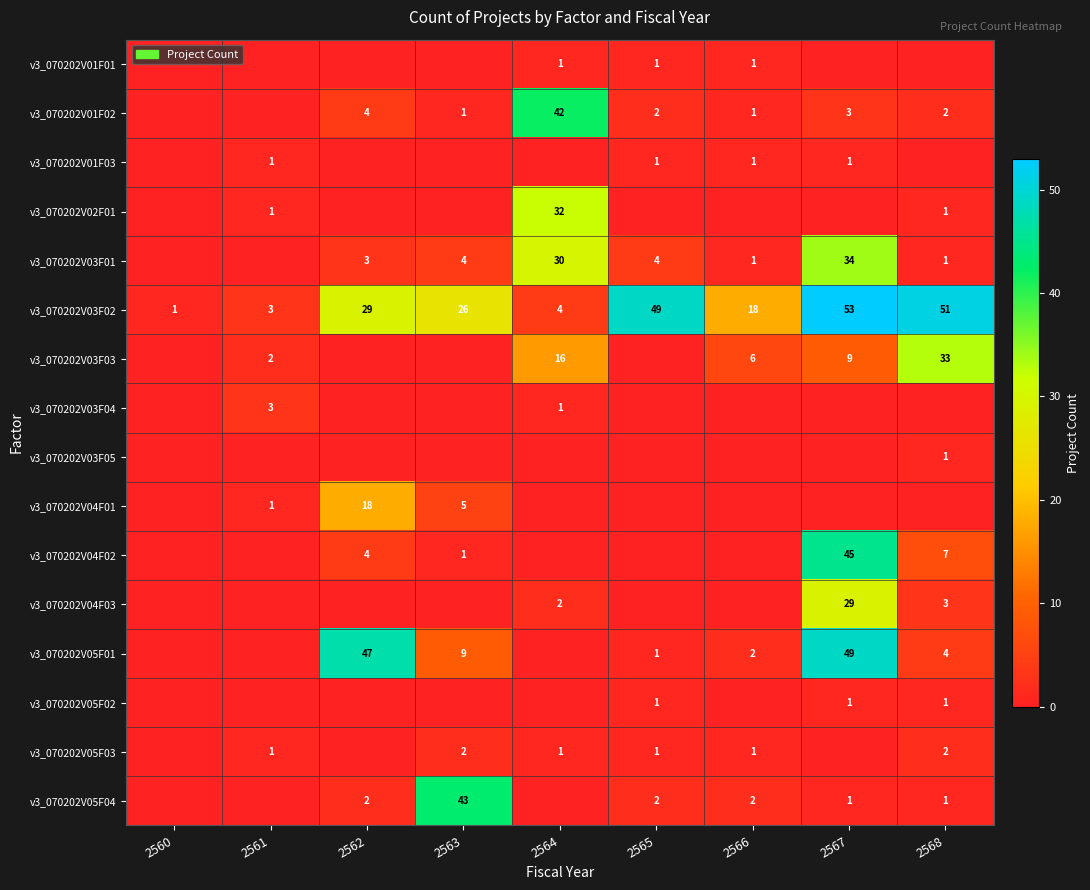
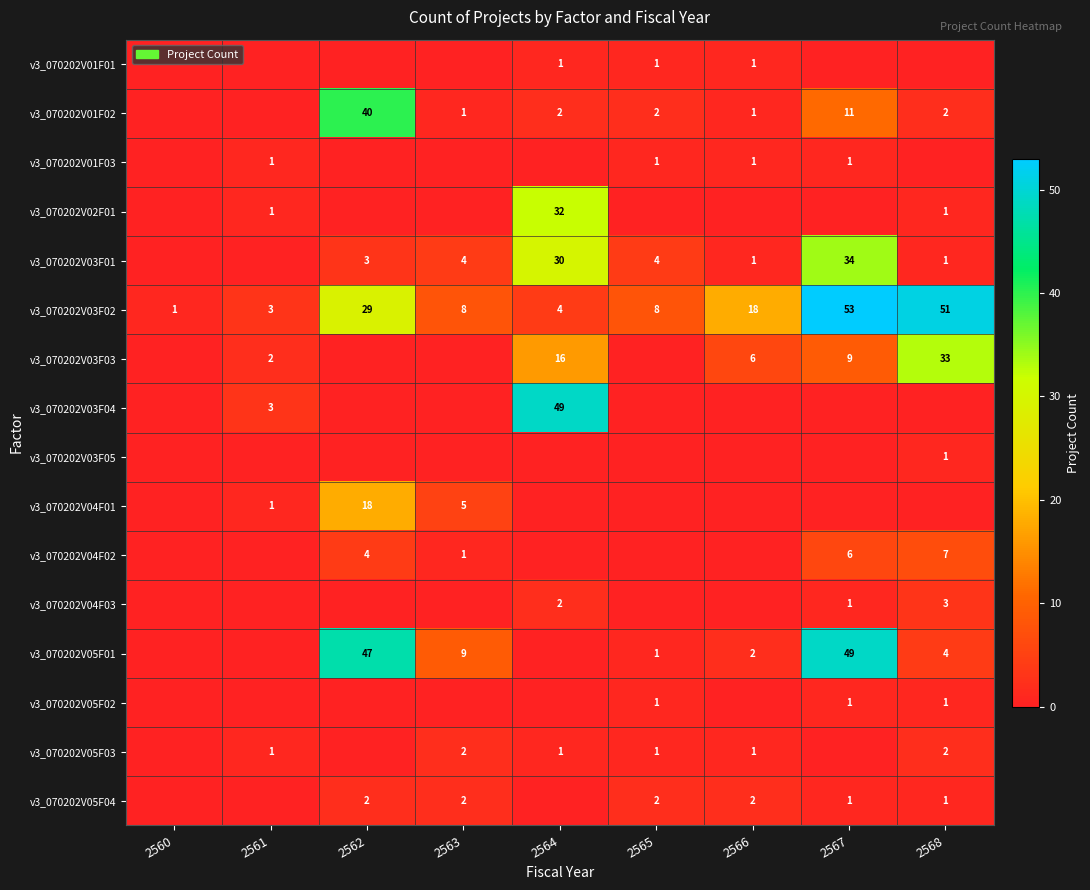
v3_070202V01F02, 2562: 4 -> 40
v3_070202V01F02, 2564: 42 -> 2
v3_070202V01F02, 2567: 3 -> 11
v3_070202V03F02, 2563: 26 -> 8
v3_070202V03F02, 2565: 49 -> 8
v3_070202V03F04, 2564: 1 -> 49
v3_070202V04F02, 2567: 45 -> 6
v3_070202V04F03, 2567: 29 -> 1
v3_070202V05F04, 2563: 43 -> 2
